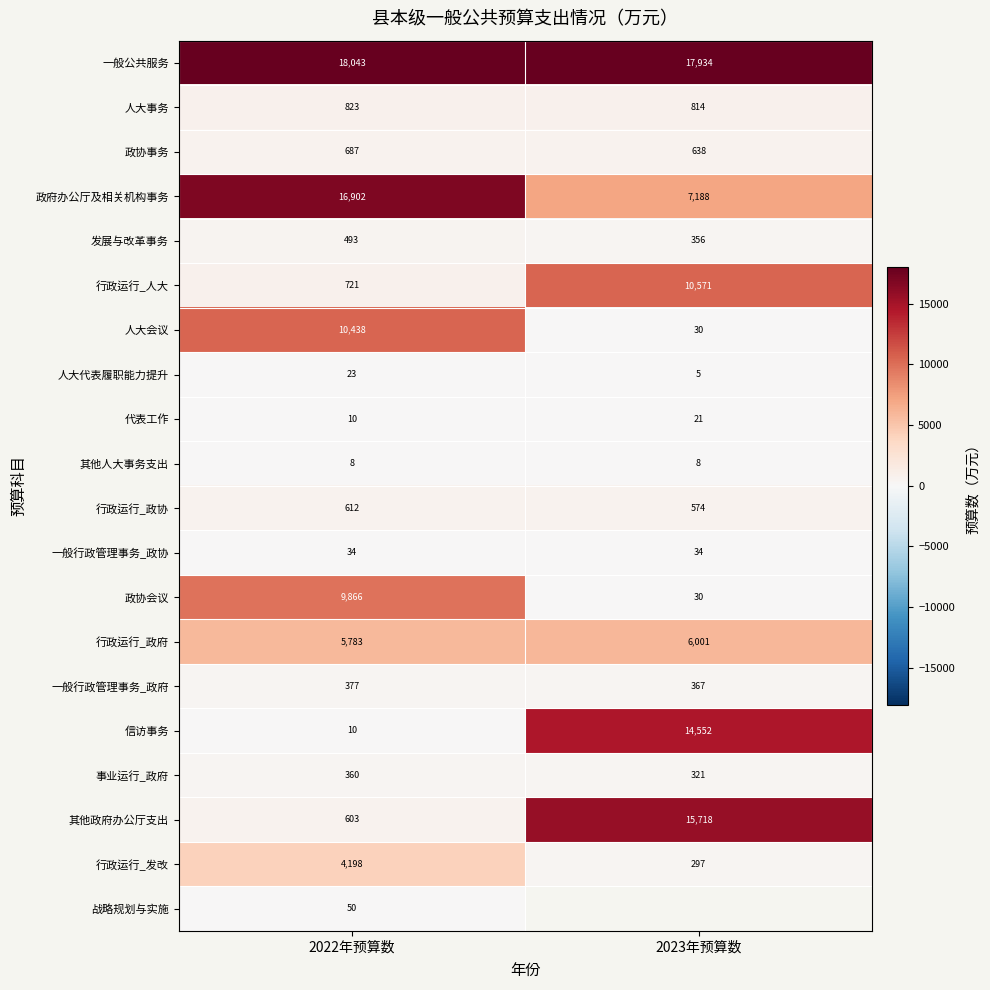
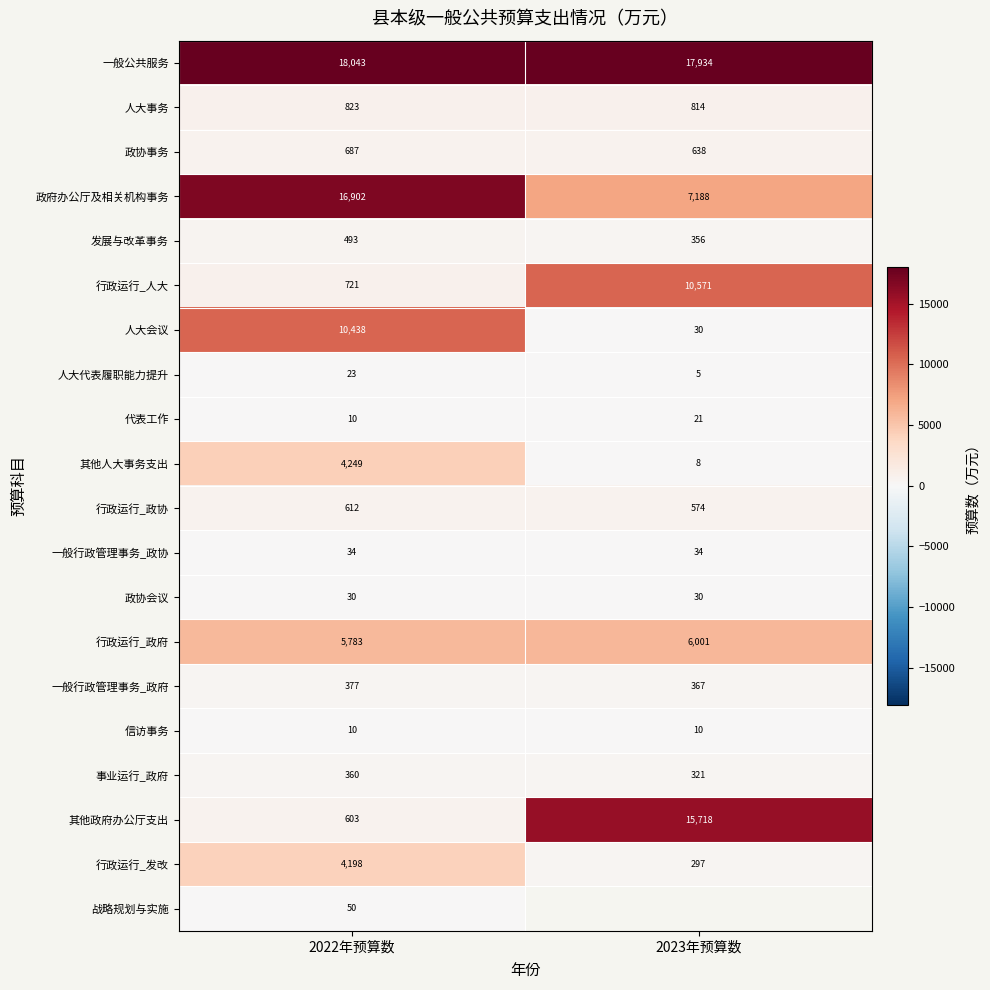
其他人大事务支出, 2022年预算数: 8 -> 4,249
政协会议, 2022年预算数: 9,866 -> 30
信访事务, 2023年预算数: 14,552 -> 10
